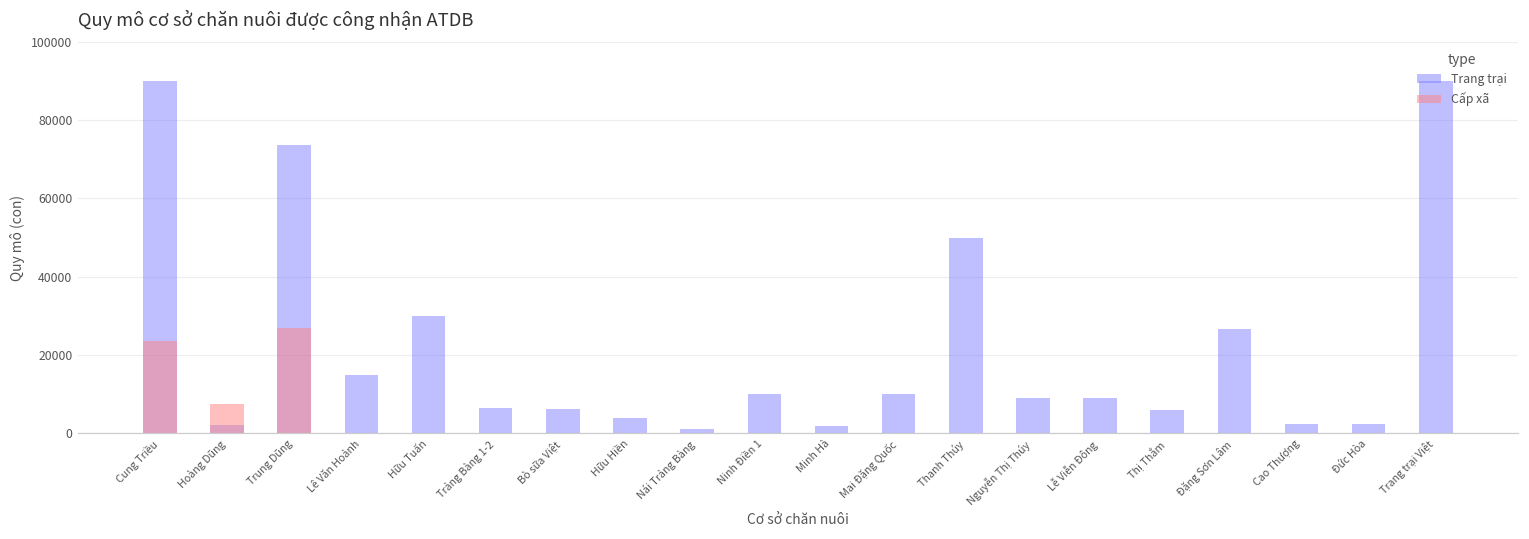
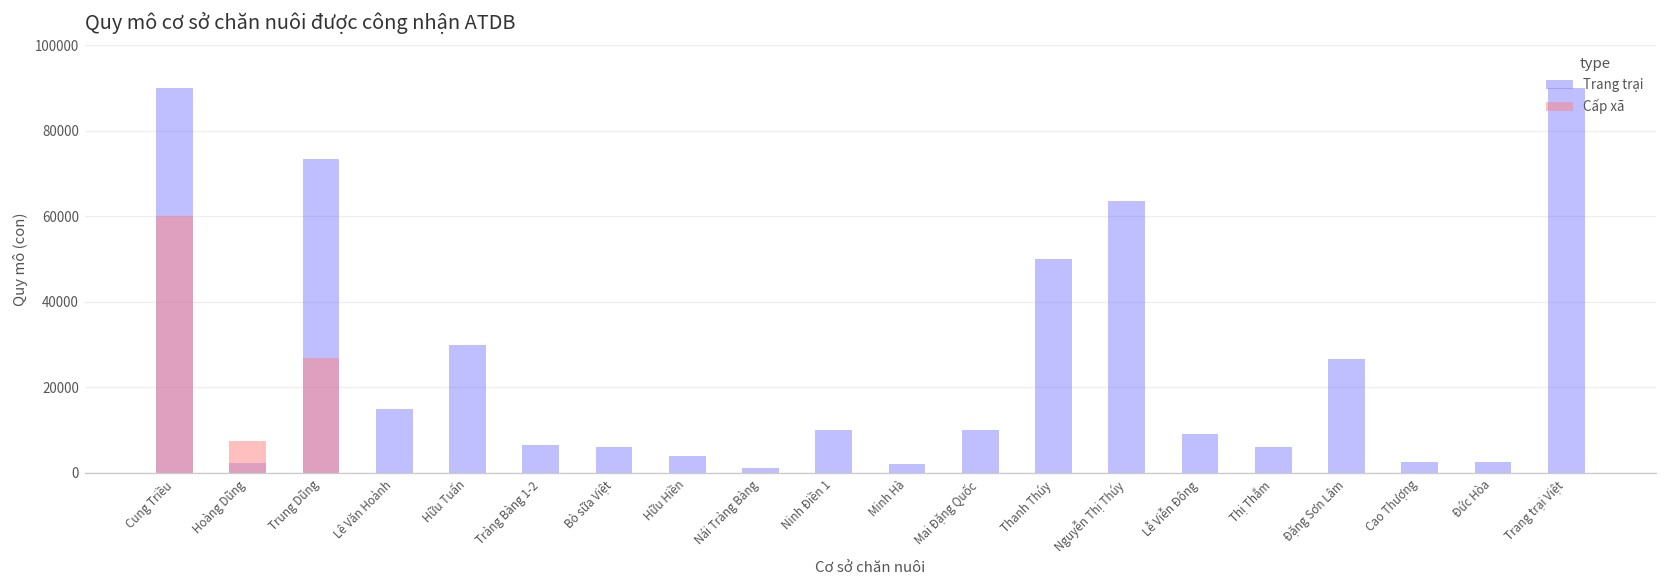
Cấp xã, Cung Triều: 24000 -> 60000
Trang trại, Nguyễn Thị Thúy: 9000 -> 64000
